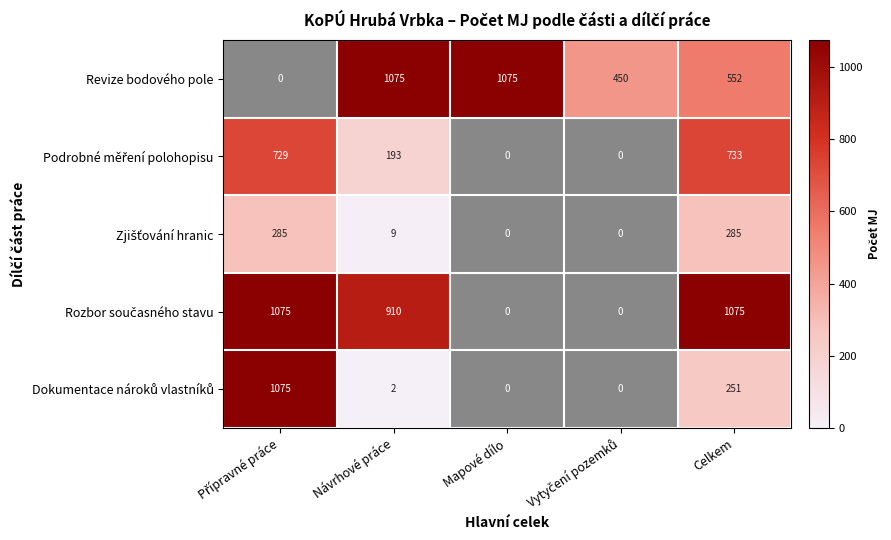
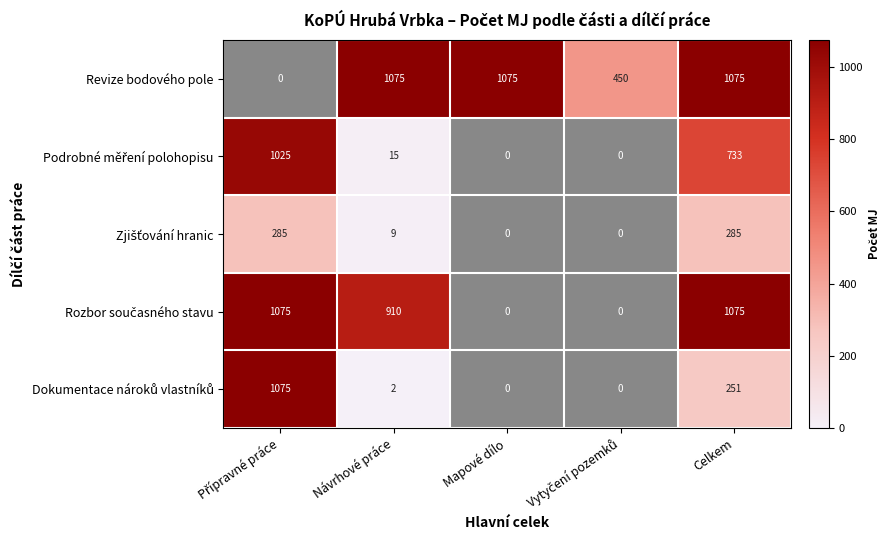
Revize bodového pole, Celkem: 552 -> 1075
Podrobné měření polohopisu, Přípravné práce: 729 -> 1025
Podrobné měření polohopisu, Návrhové práce: 193 -> 15
